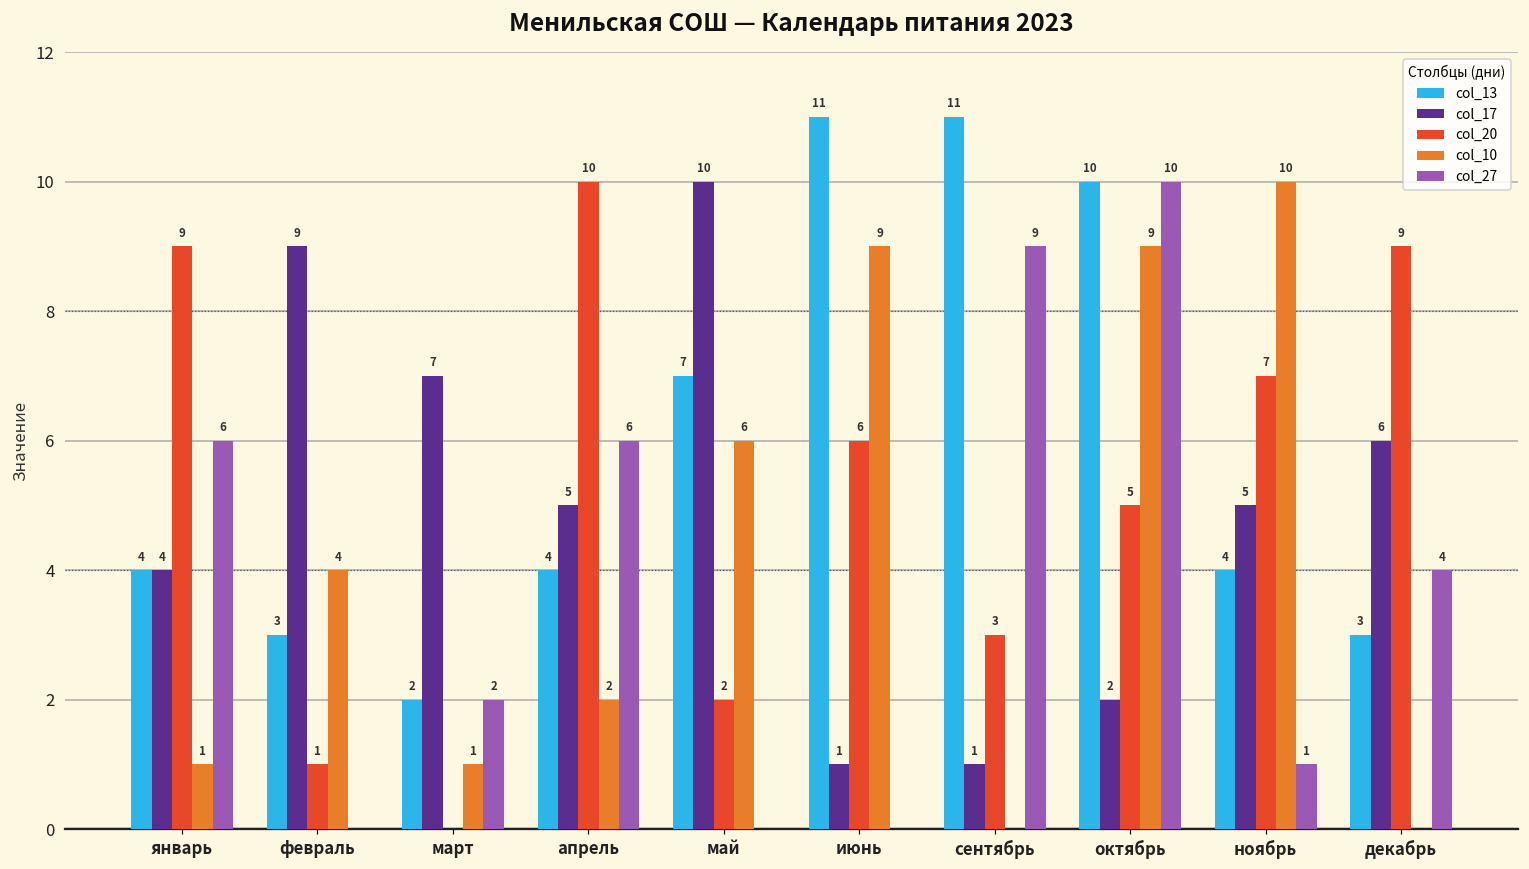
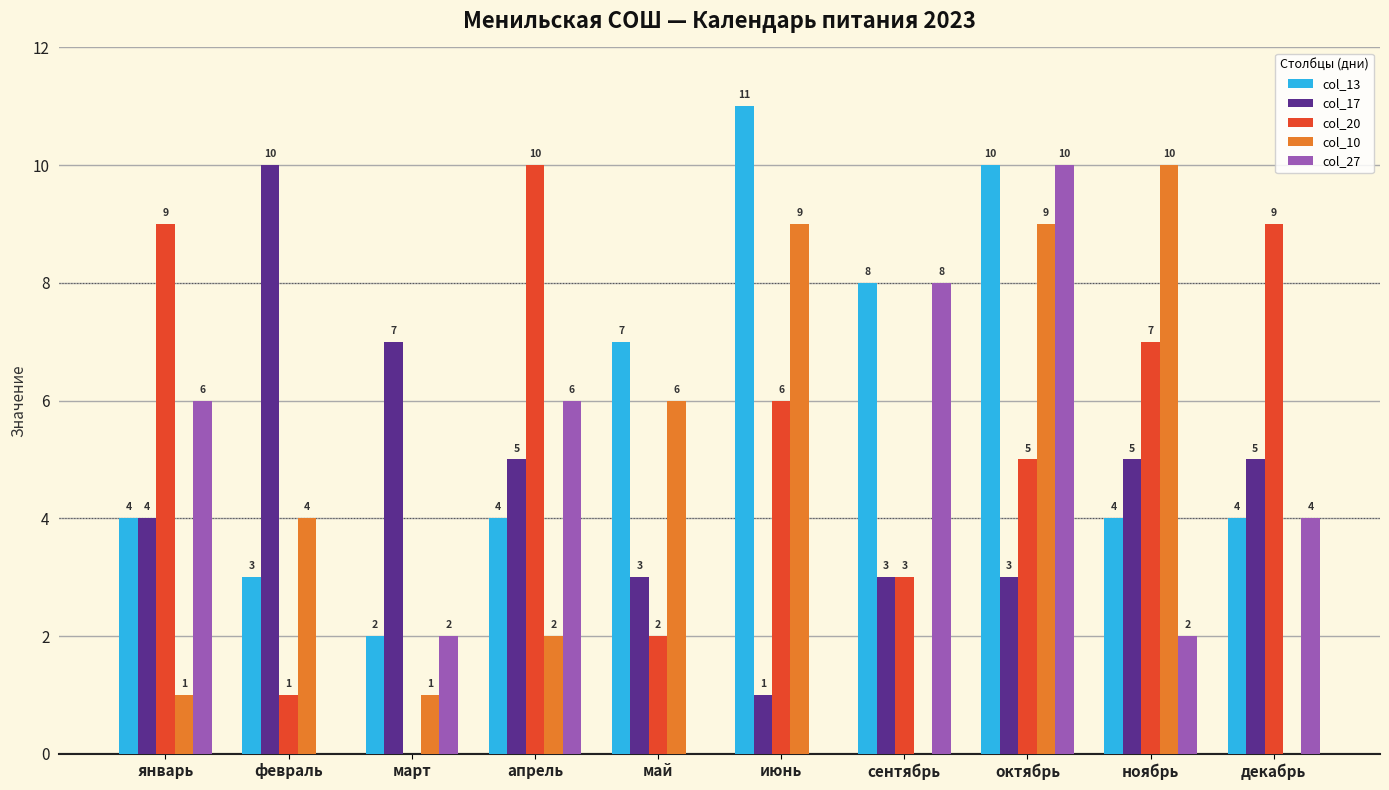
col_17, февраль: 9 -> 10
col_17, май: 10 -> 3
col_13, сентябрь: 11 -> 8
col_17, сентябрь: 1 -> 3
col_27, сентябрь: 9 -> 8
col_17, октябрь: 2 -> 3
col_27, ноябрь: 1 -> 2
col_13, декабрь: 3 -> 4
col_17, декабрь: 6 -> 5
